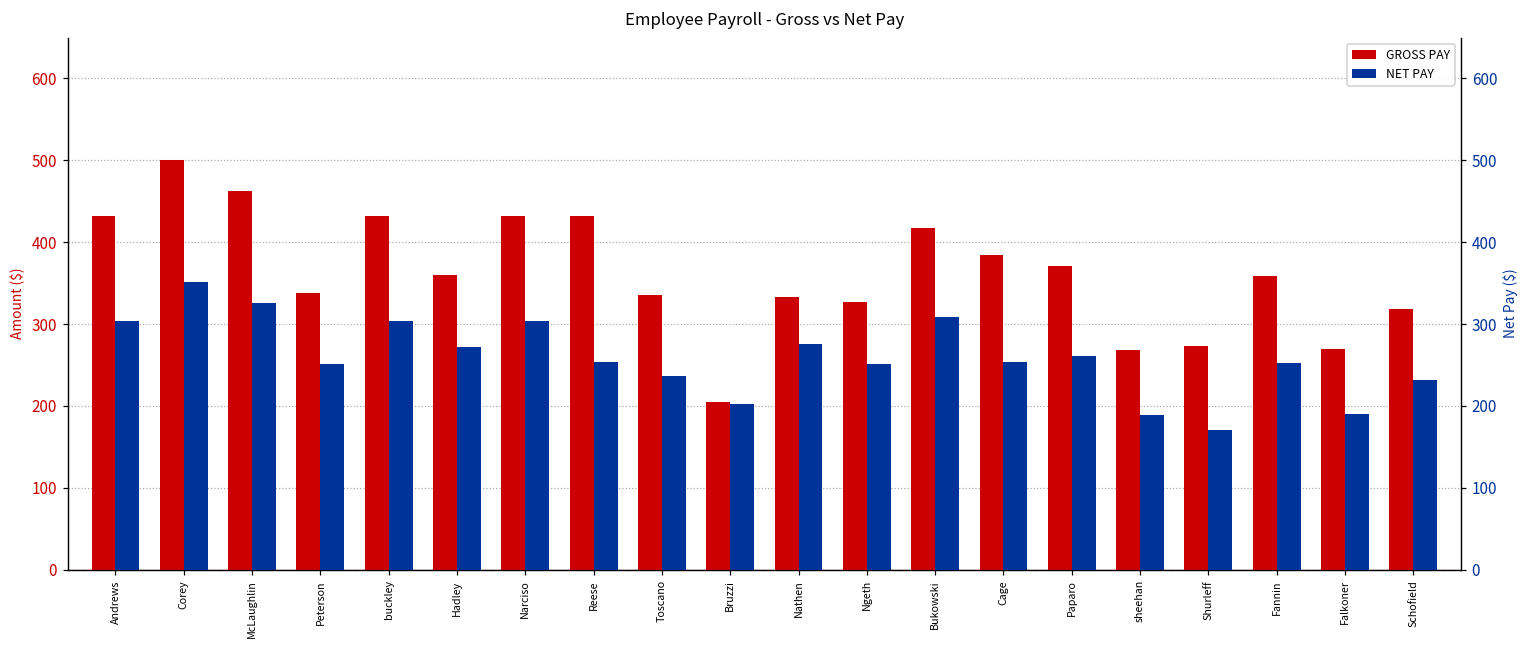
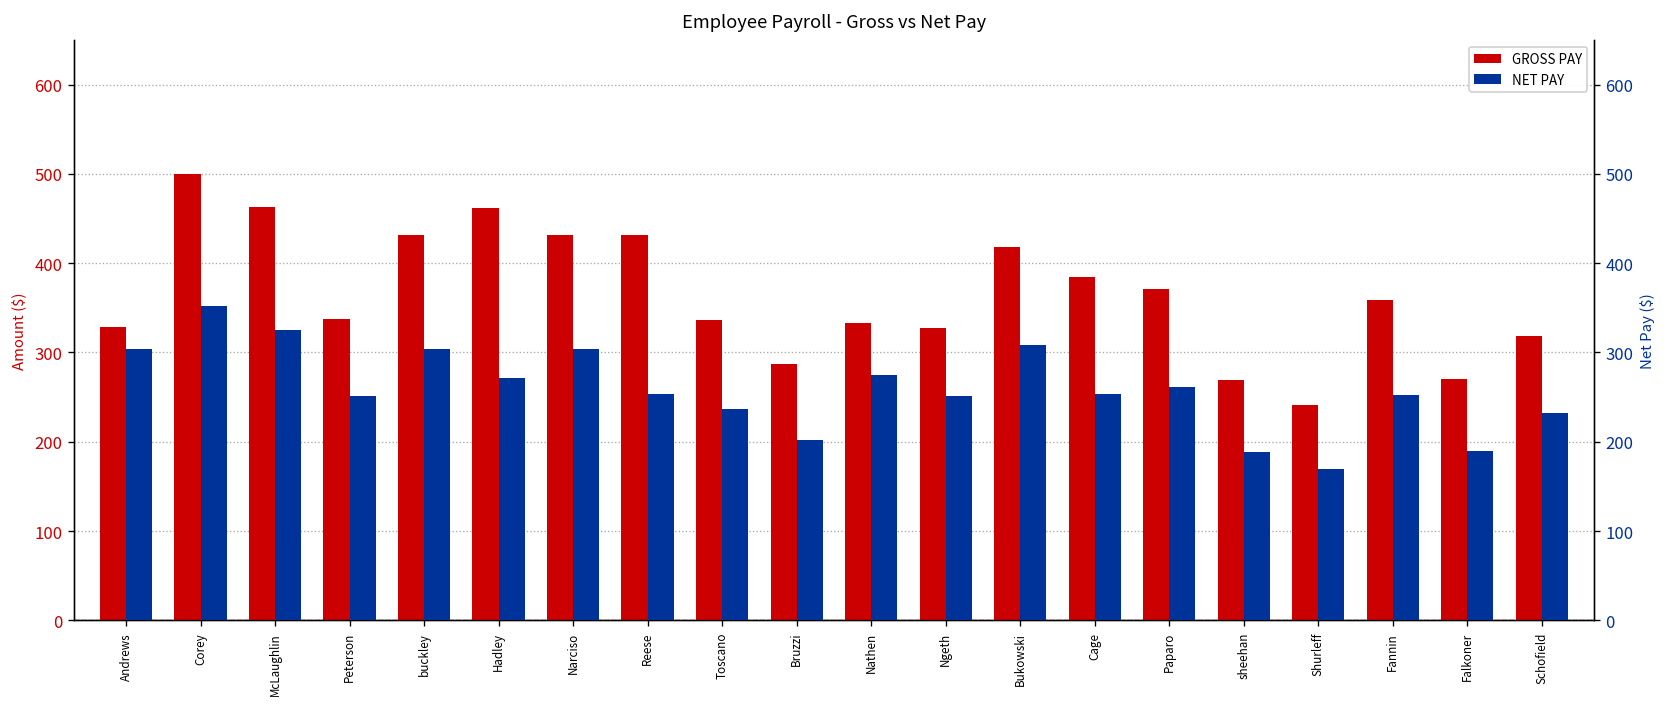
GROSS PAY, Andrews: 430 -> 330
GROSS PAY, Hadley: 360 -> 460
GROSS PAY, Bruzzi: 200 -> 290
GROSS PAY, Shurleff: 270 -> 240
